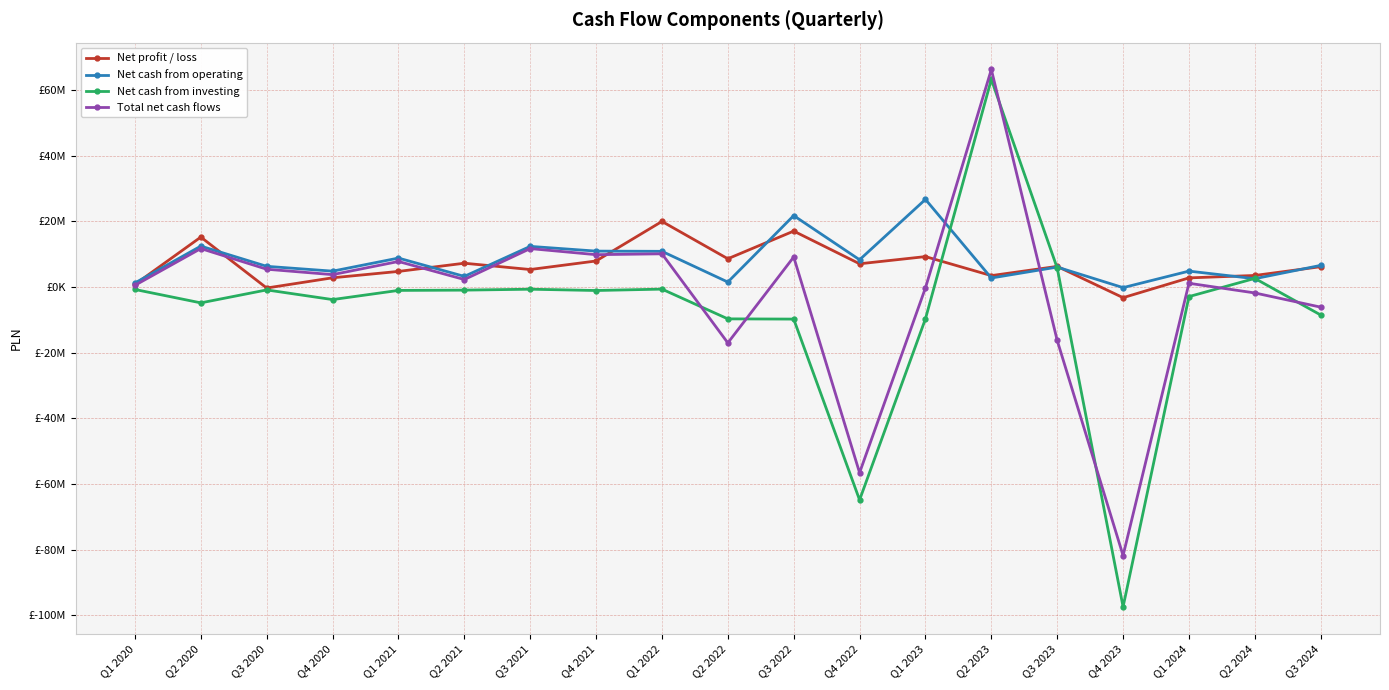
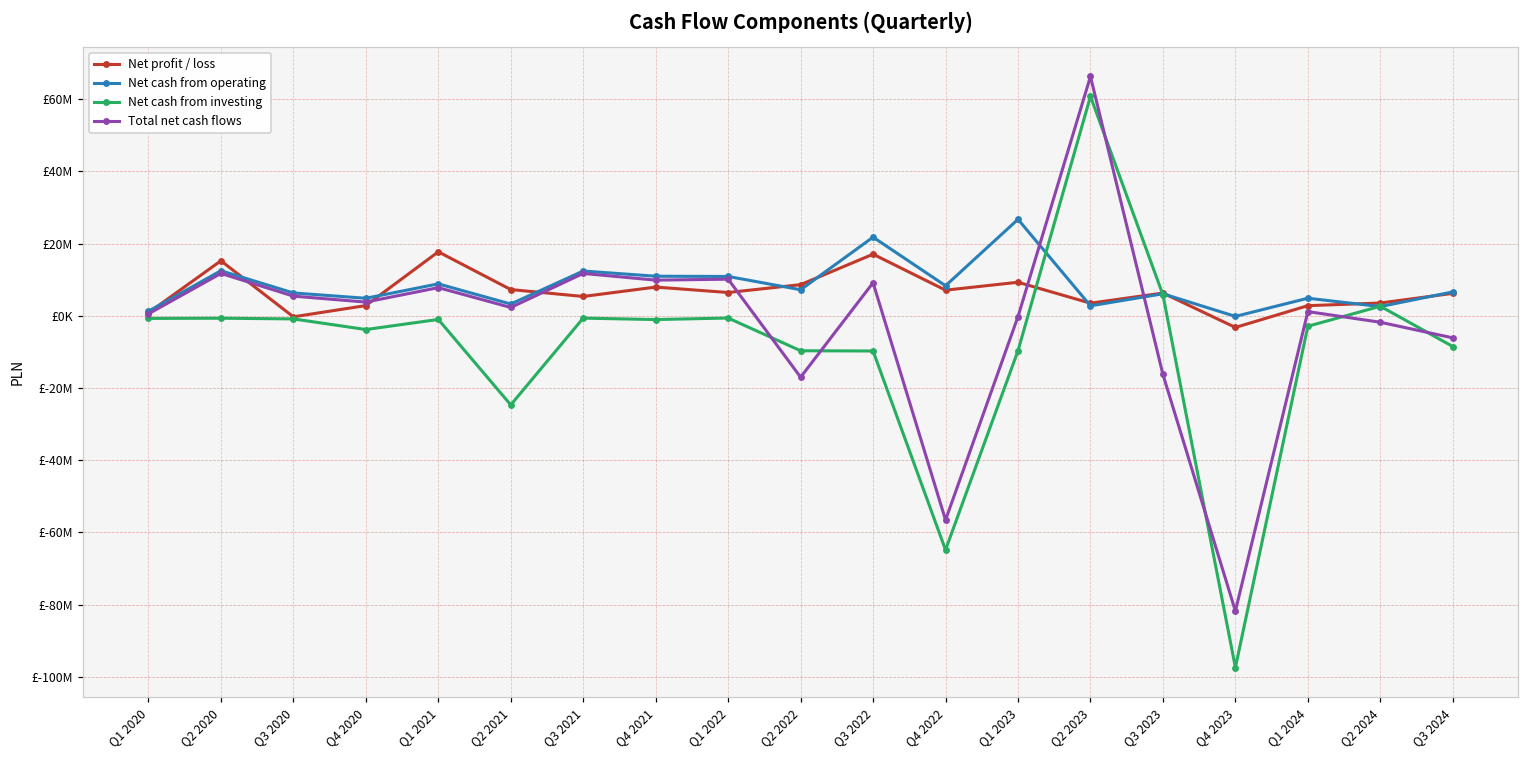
Net cash from investing, Q2 2020: £-5000000 -> £-1000000
Net profit / loss, Q1 2021: £5000000 -> £18000000
Net cash from investing, Q2 2021: £-1000000 -> £-25000000
Net profit / loss, Q1 2022: £20000000 -> £6000000
Net cash from operating, Q2 2022: £2000000 -> £7000000
Net cash from investing, Q2 2023: £63000000 -> £61000000
